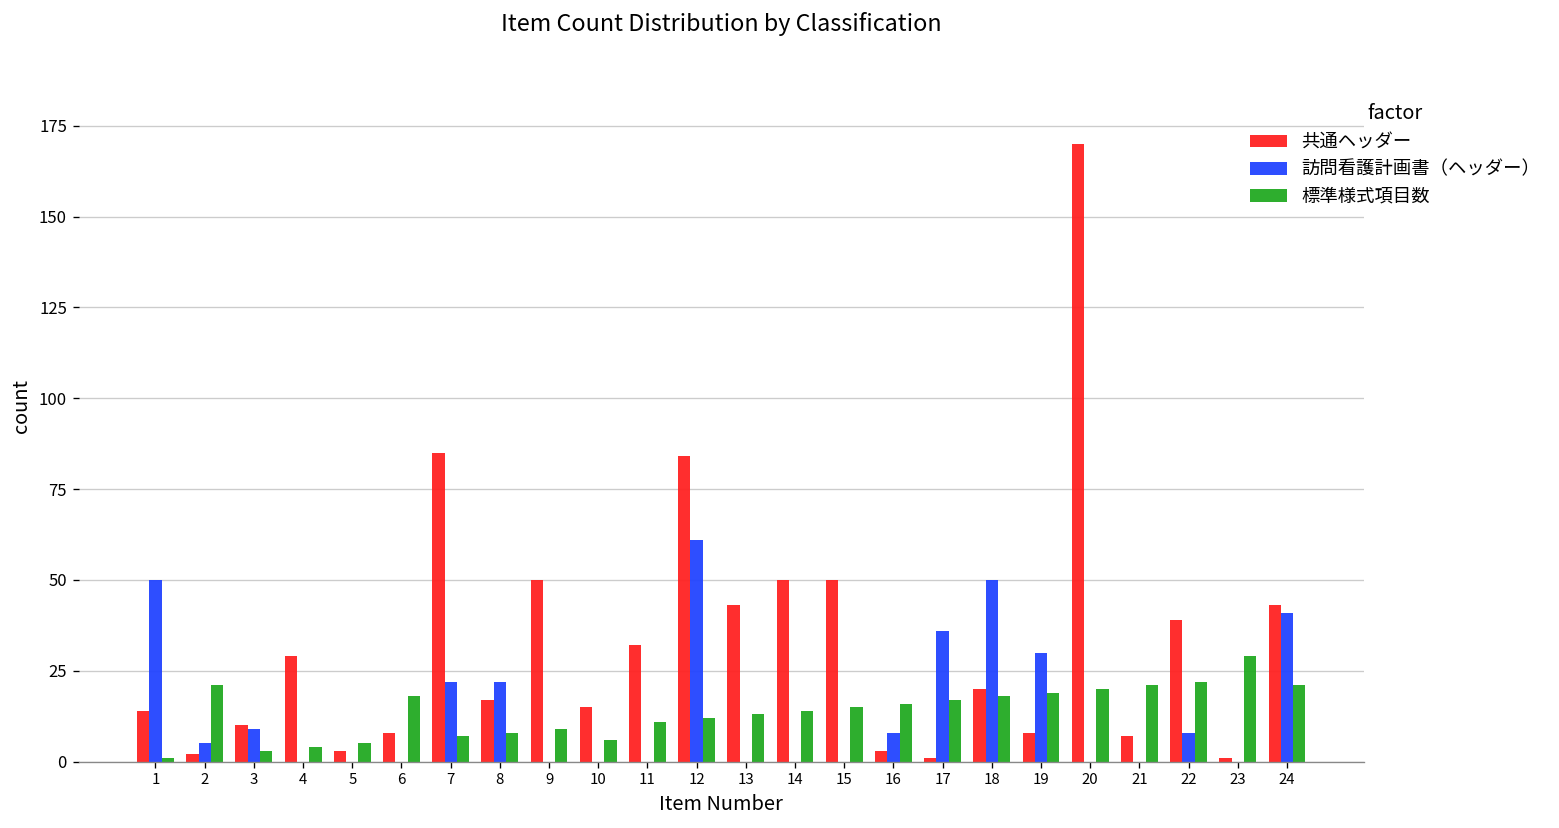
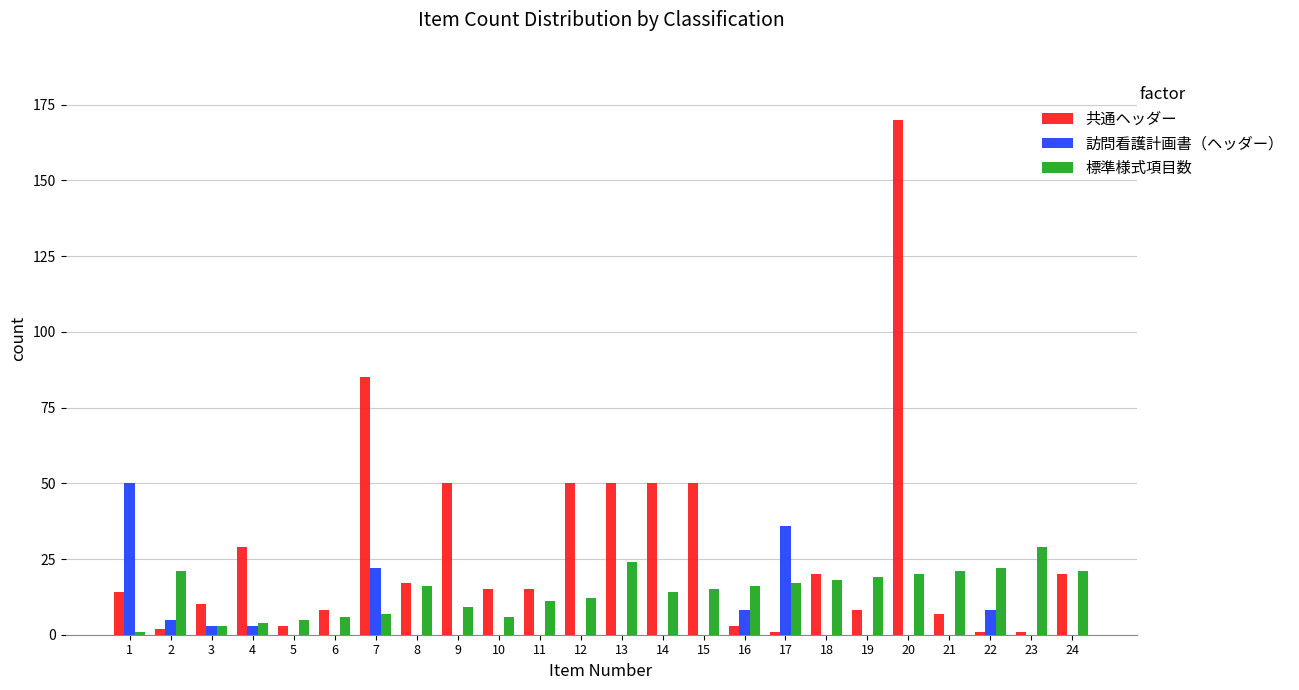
訪問看護計画書（ヘッダー）, 3: 9 -> 3
訪問看護計画書（ヘッダー）, 4: 0 -> 3
標準様式項目数, 6: 18 -> 6
訪問看護計画書（ヘッダー）, 8: 22 -> 0
標準様式項目数, 8: 8 -> 16
共通ヘッダー, 11: 32 -> 15
共通ヘッダー, 12: 84 -> 50
訪問看護計画書（ヘッダー）, 12: 61 -> 0
共通ヘッダー, 13: 43 -> 50
標準様式項目数, 13: 13 -> 24
訪問看護計画書（ヘッダー）, 18: 50 -> 0
訪問看護計画書（ヘッダー）, 19: 30 -> 0
共通ヘッダー, 22: 39 -> 1
共通ヘッダー, 24: 43 -> 20
訪問看護計画書（ヘッダー）, 24: 41 -> 0
